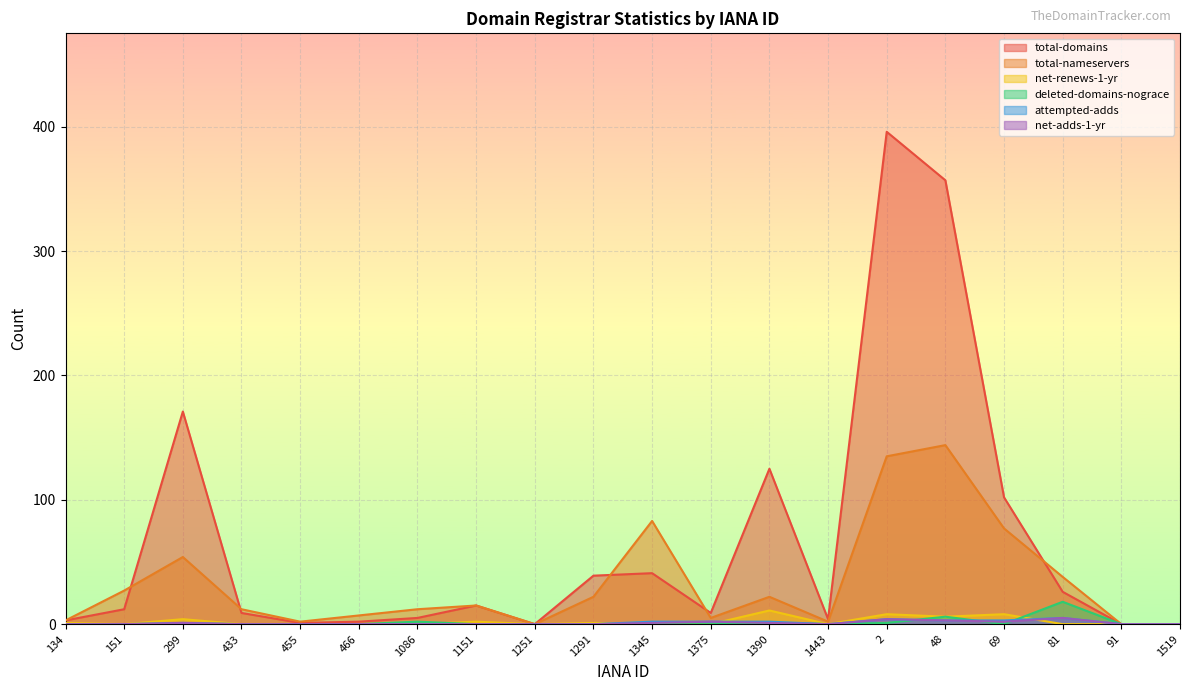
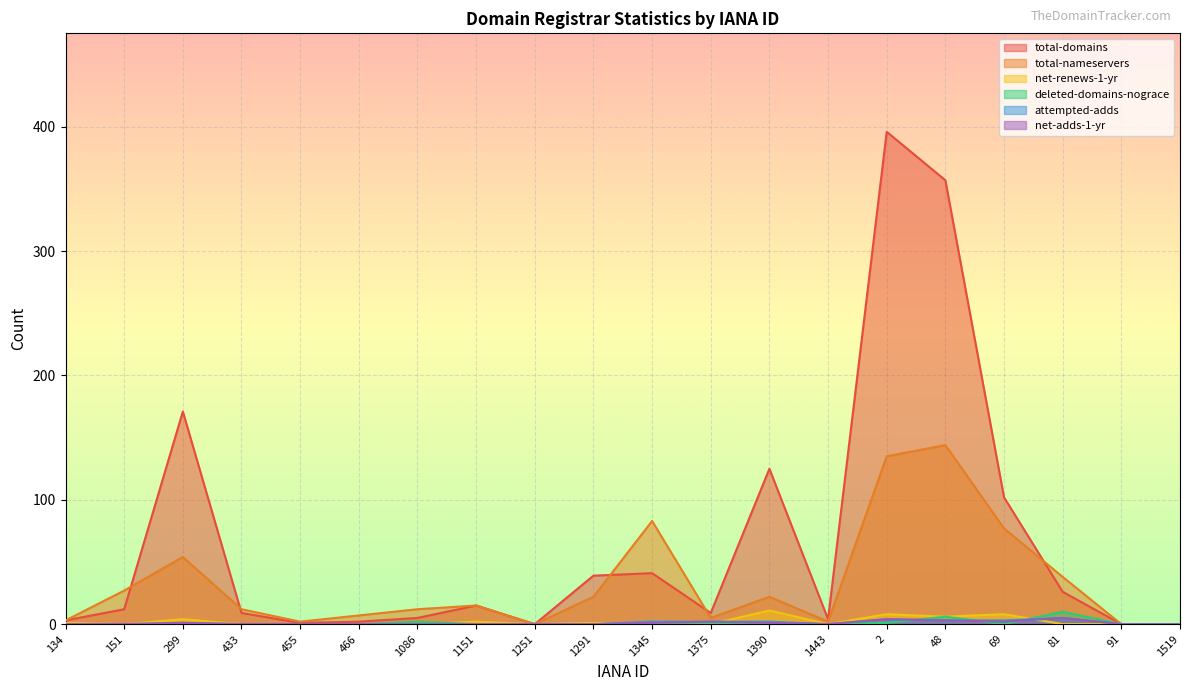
deleted-domains-nograce, 81: 18 -> 10
